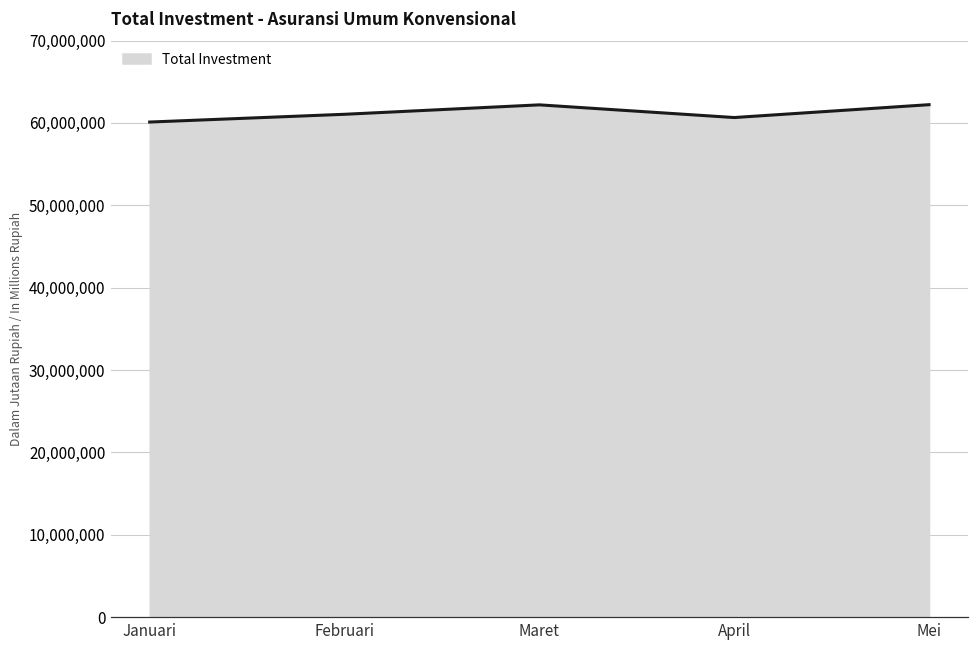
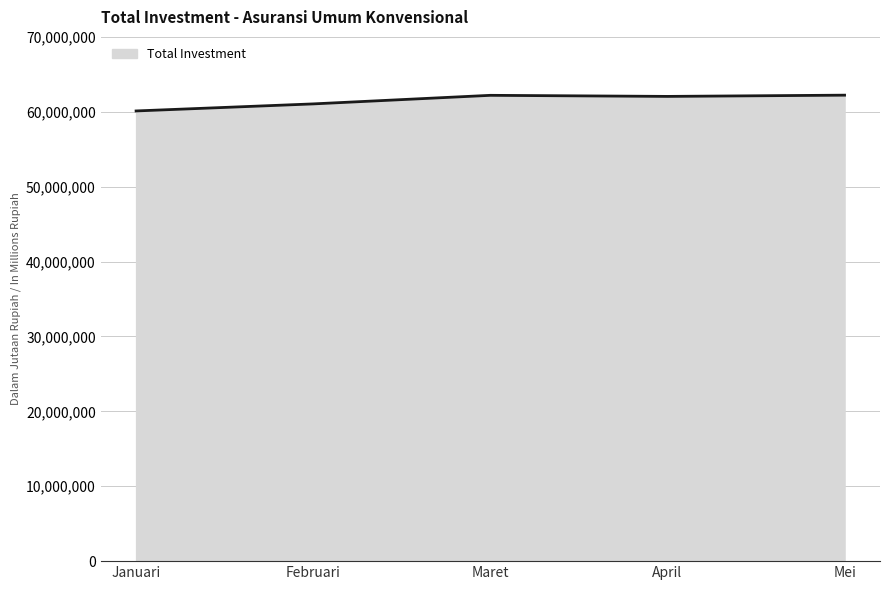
April: 61,000,000 -> 62,000,000
